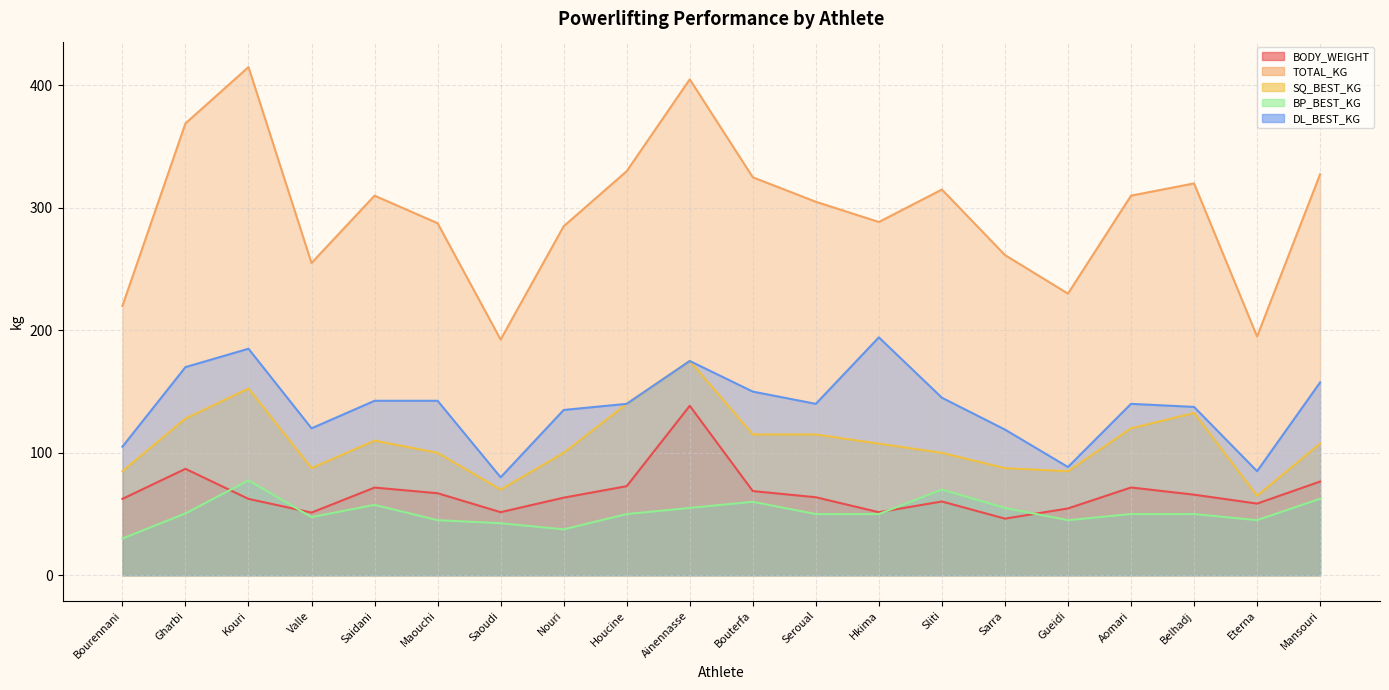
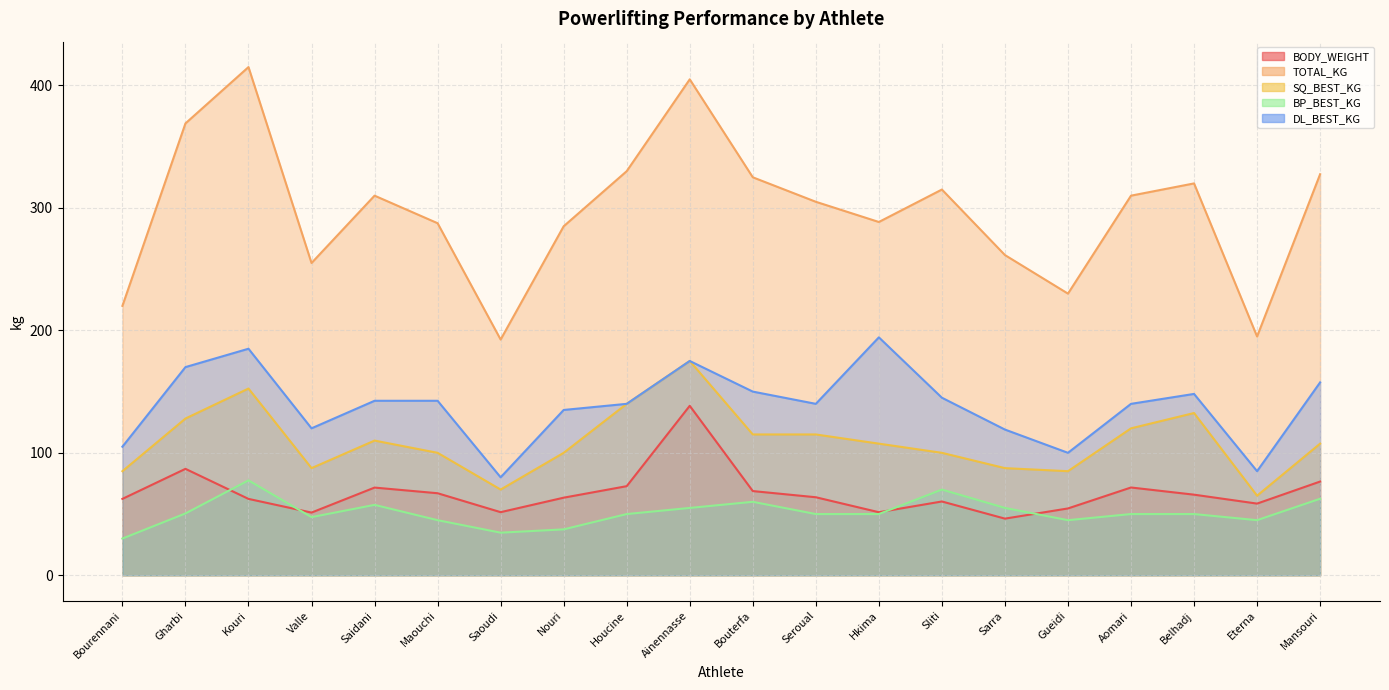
BP_BEST_KG, Saoudi: 43 -> 35
DL_BEST_KG, Gueidi: 88 -> 100
DL_BEST_KG, Belhadj: 138 -> 148
